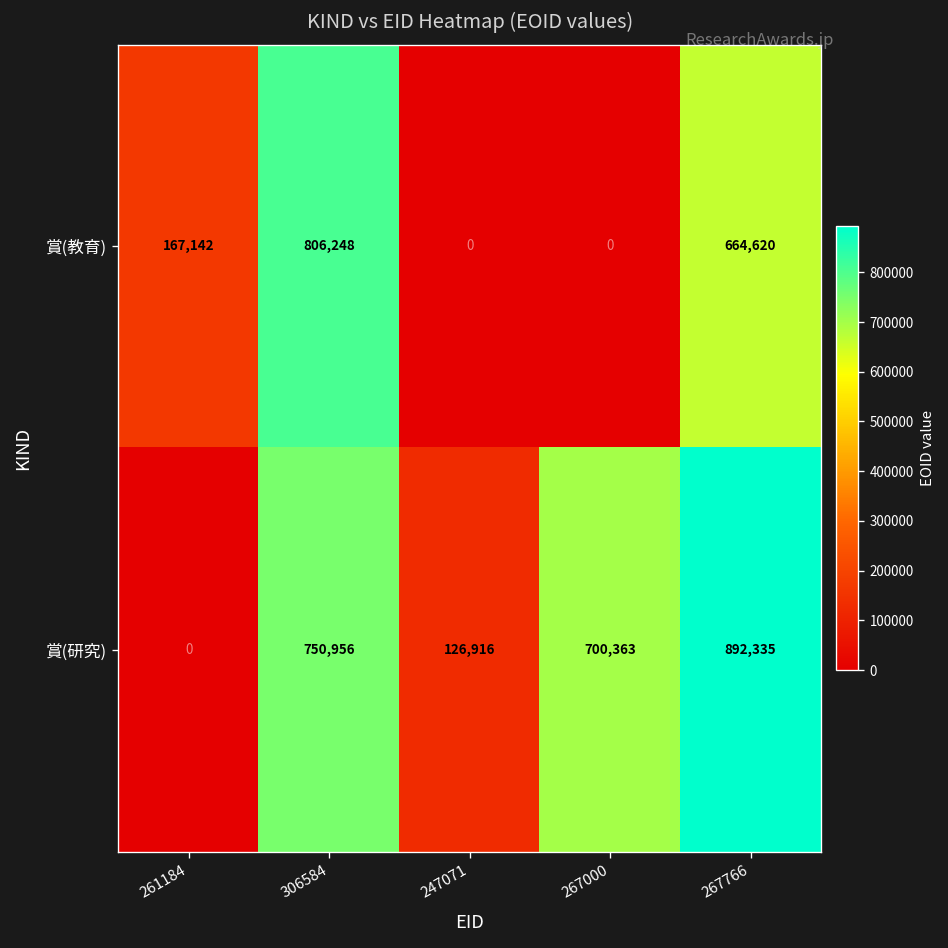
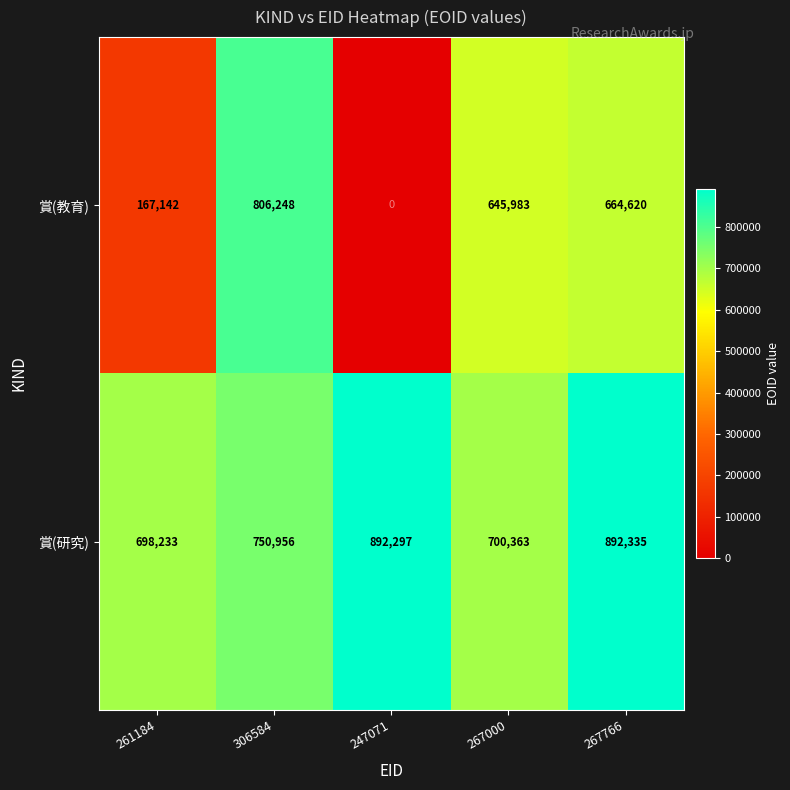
賞(教育), 267000: 0 -> 645,983
賞(研究), 261184: 0 -> 698,233
賞(研究), 247071: 126,916 -> 892,297
